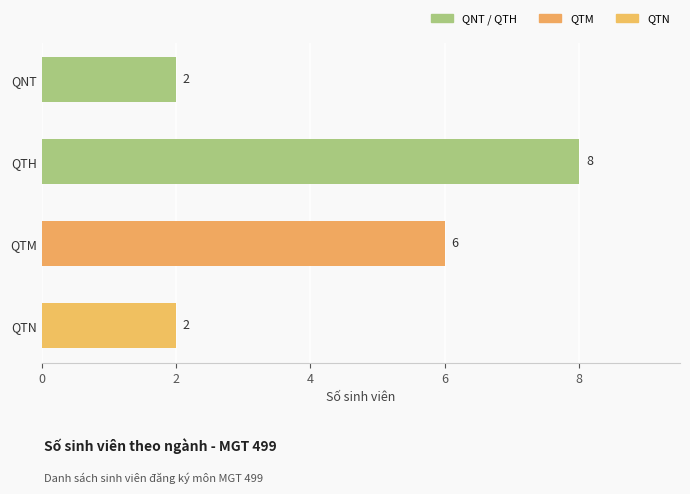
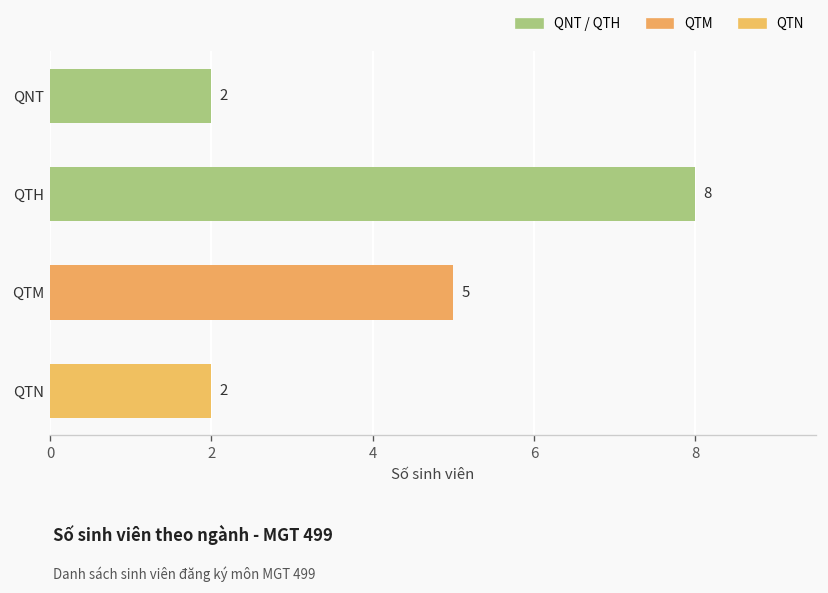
QTM: 6 -> 5
